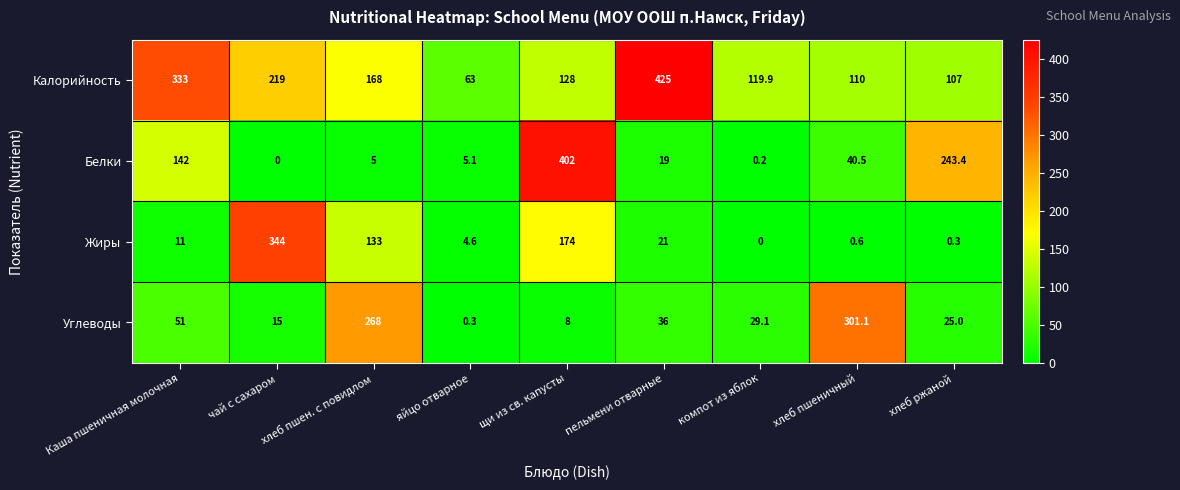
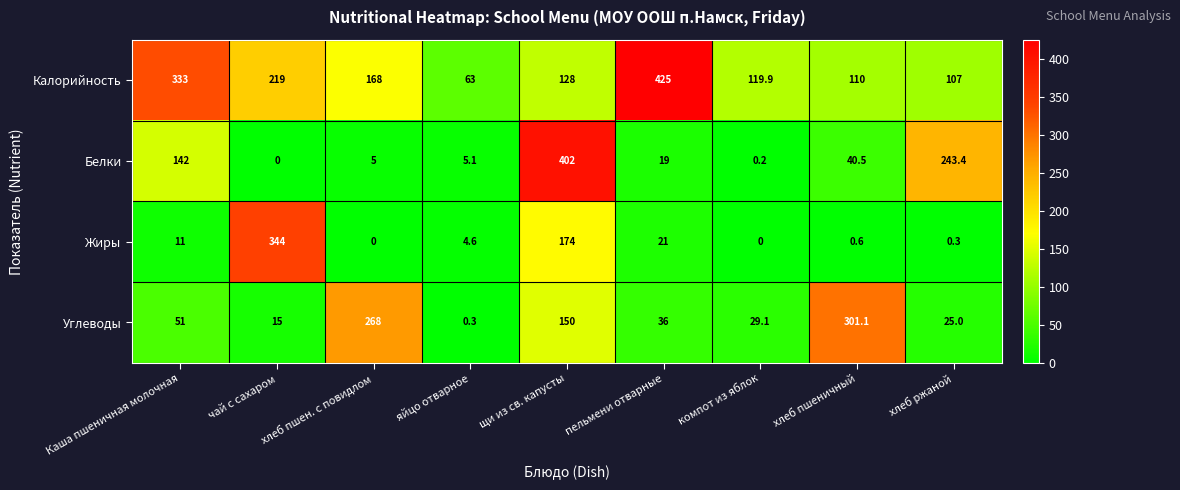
Жиры, хлеб пшен. с повидлом: 133 -> 0
Углеводы, щи из св. капусты: 8 -> 150
